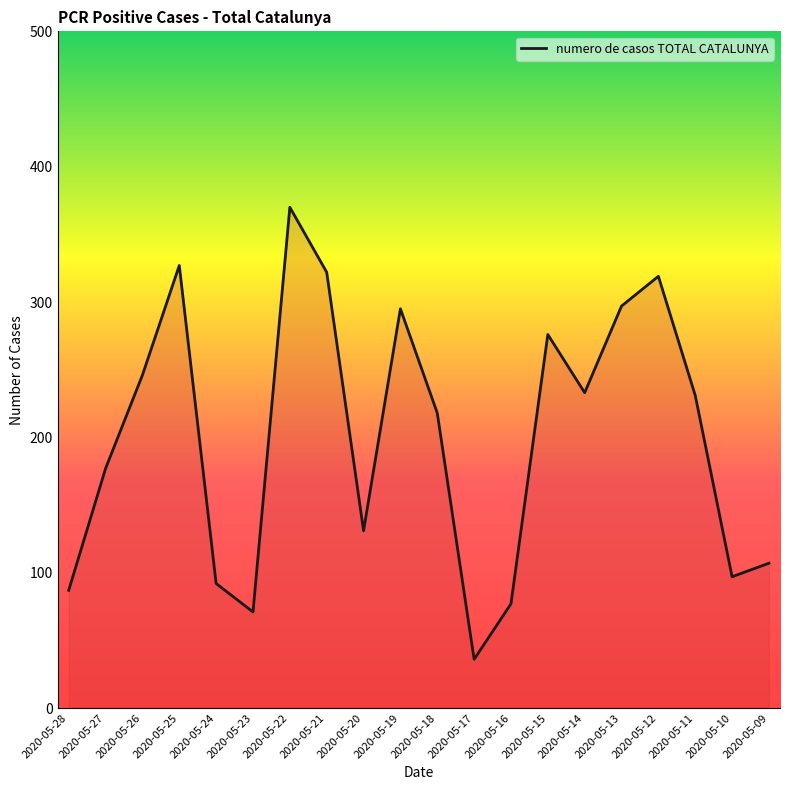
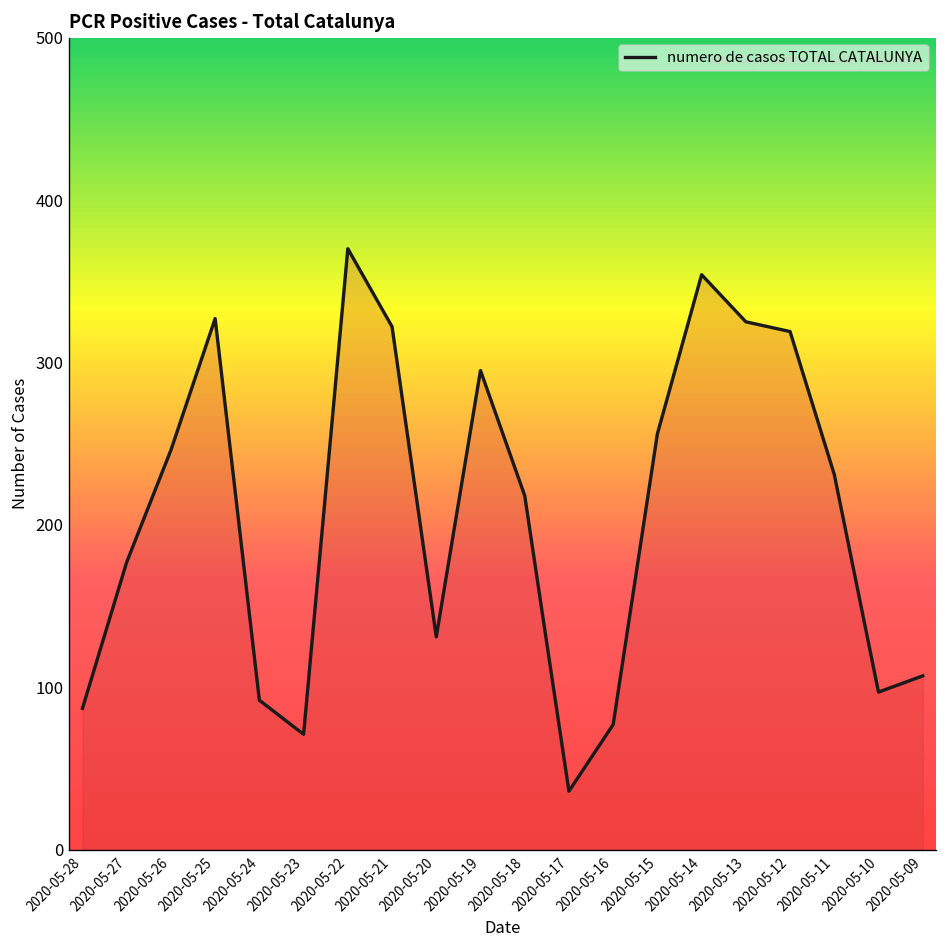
2020-05-15: 276 -> 256
2020-05-14: 233 -> 354
2020-05-13: 297 -> 325
